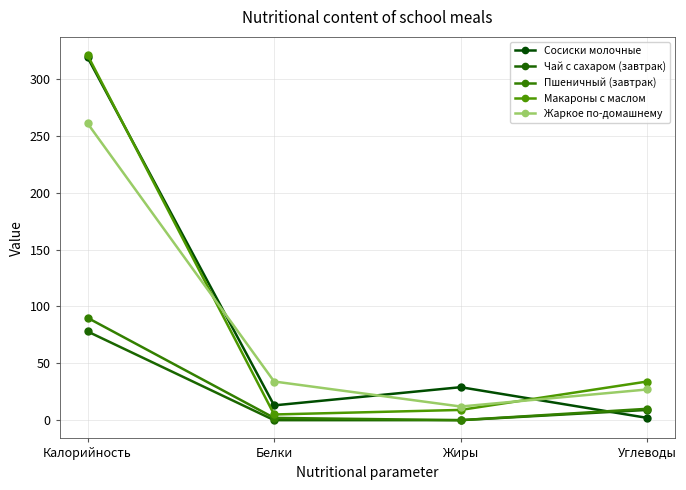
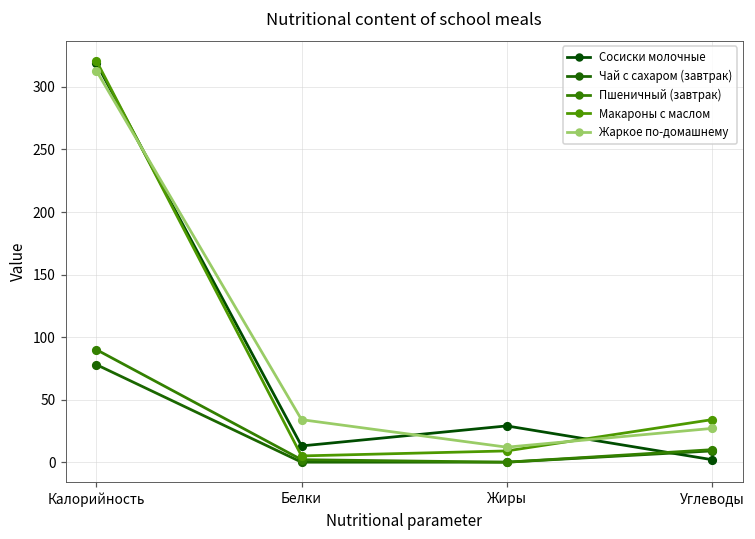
Жаркое по-домашнему, Калорийность: 261 -> 313
